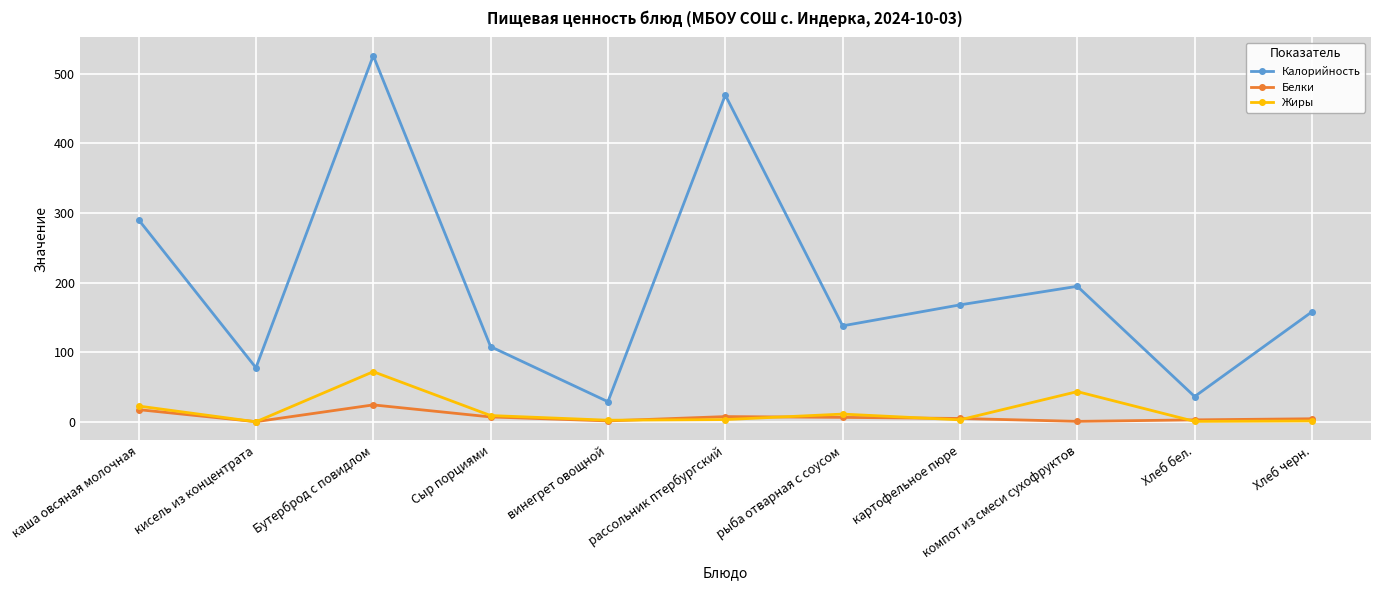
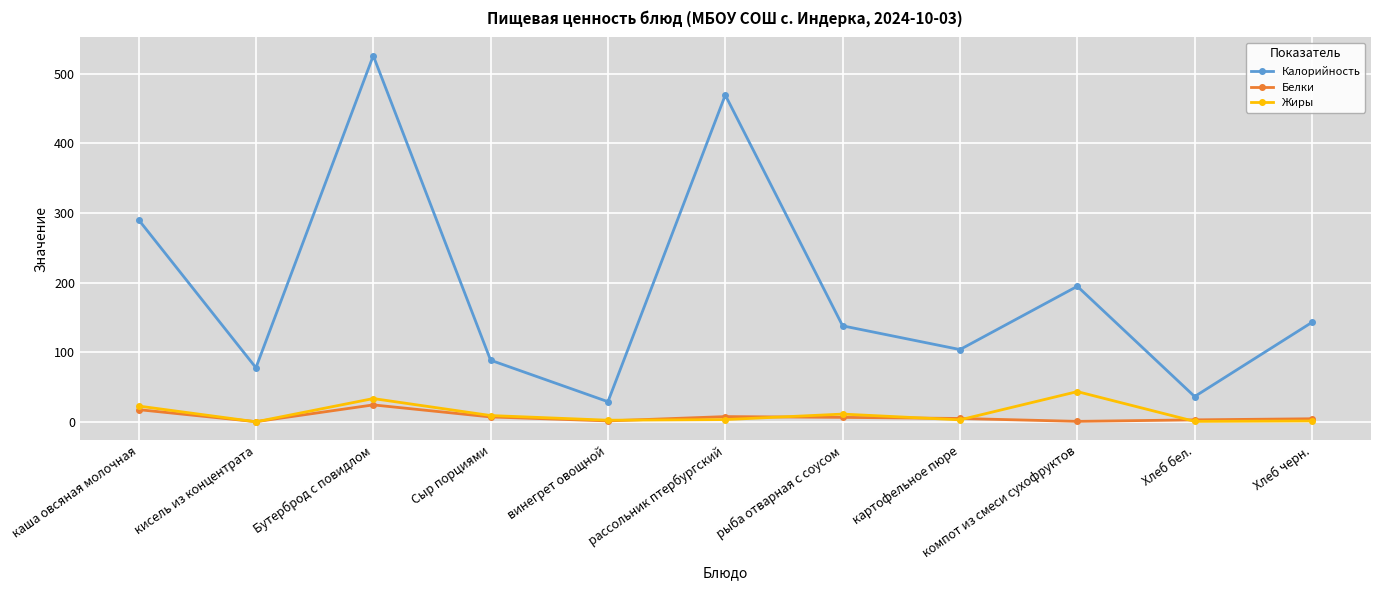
Жиры, Бутерброд с повидлом: 70 -> 30
Калорийность, Сыр порциями: 110 -> 90
Калорийность, картофельное пюре: 170 -> 100
Калорийность, Хлеб черн.: 160 -> 140
